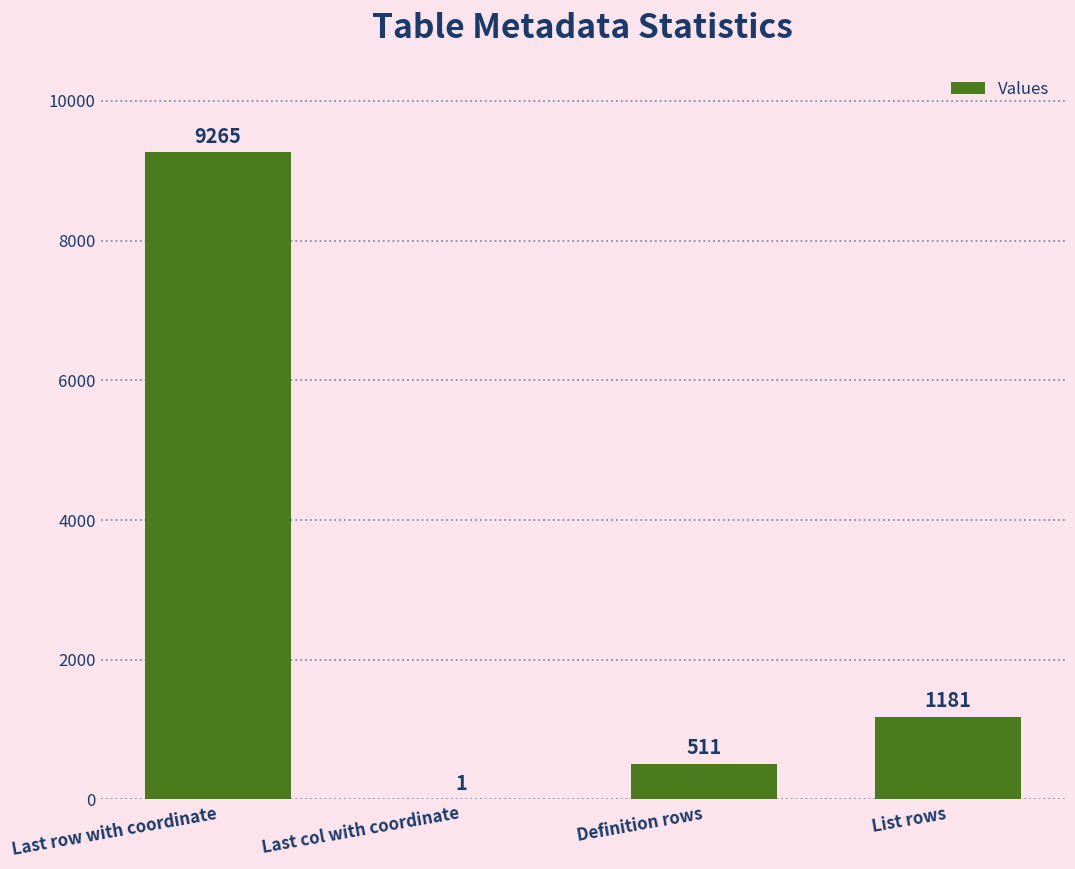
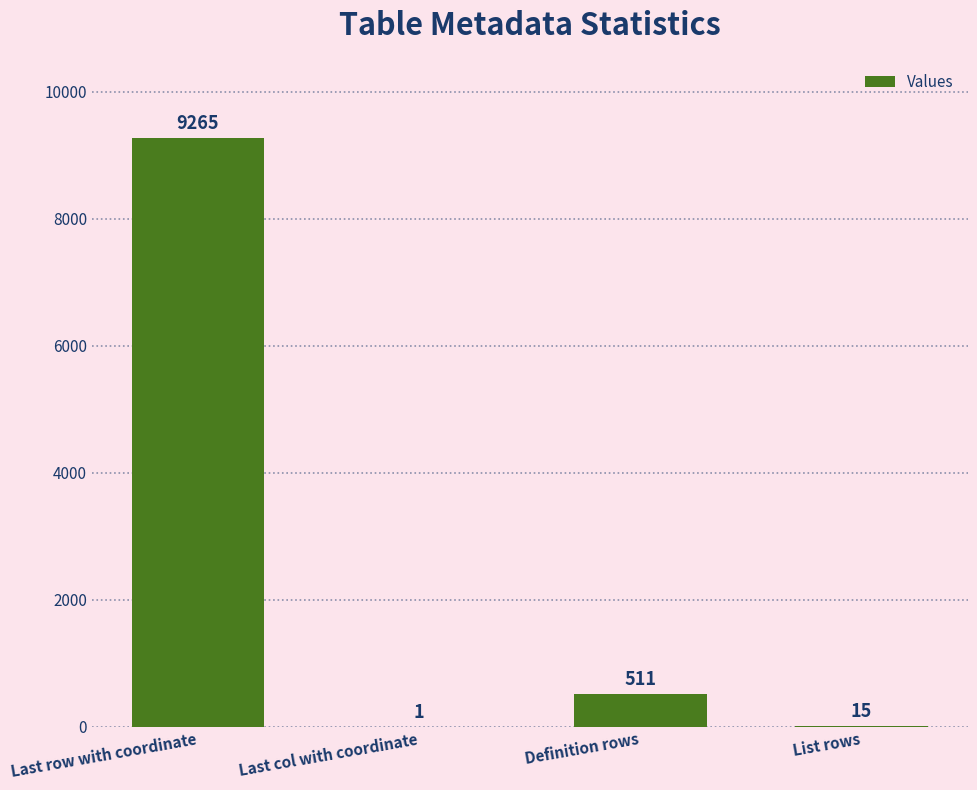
List rows: 1181 -> 15
